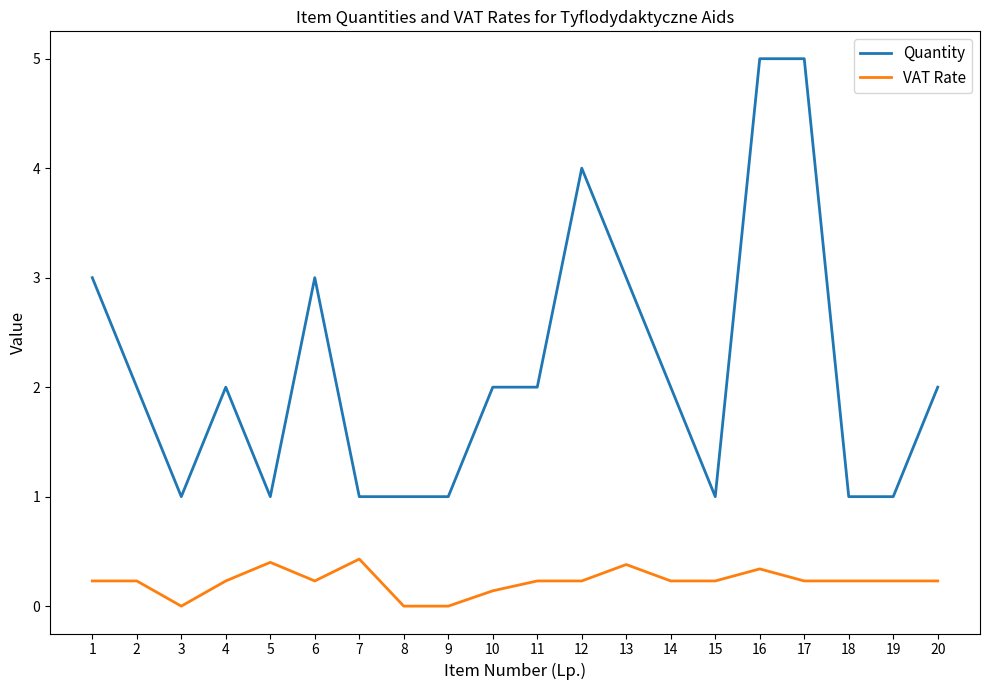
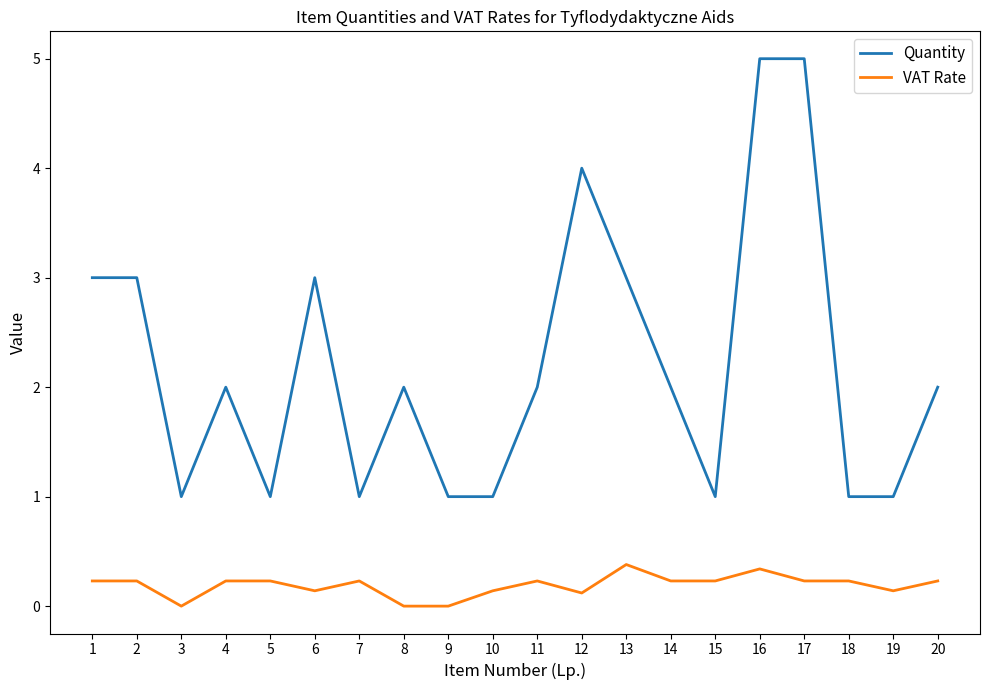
Quantity, 2: 2 -> 3
VAT Rate, 5: 0.40 -> 0.23
VAT Rate, 6: 0.23 -> 0.14
VAT Rate, 7: 0.43 -> 0.23
Quantity, 8: 1 -> 2
Quantity, 10: 2 -> 1
VAT Rate, 12: 0.23 -> 0.12
VAT Rate, 19: 0.23 -> 0.14
